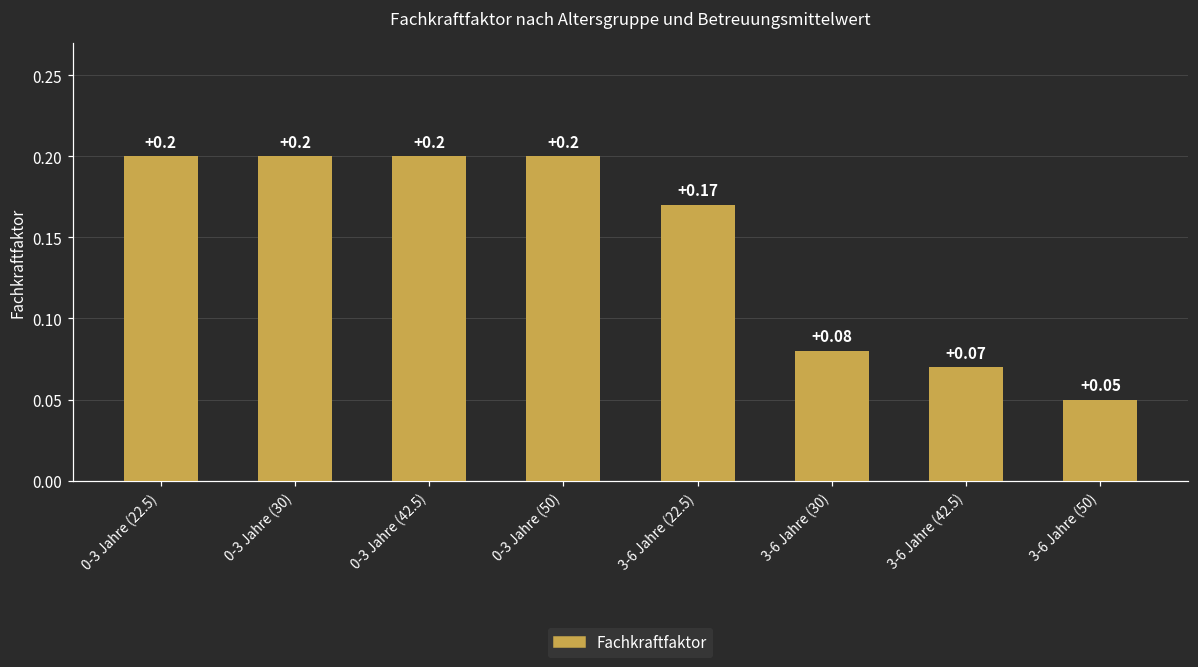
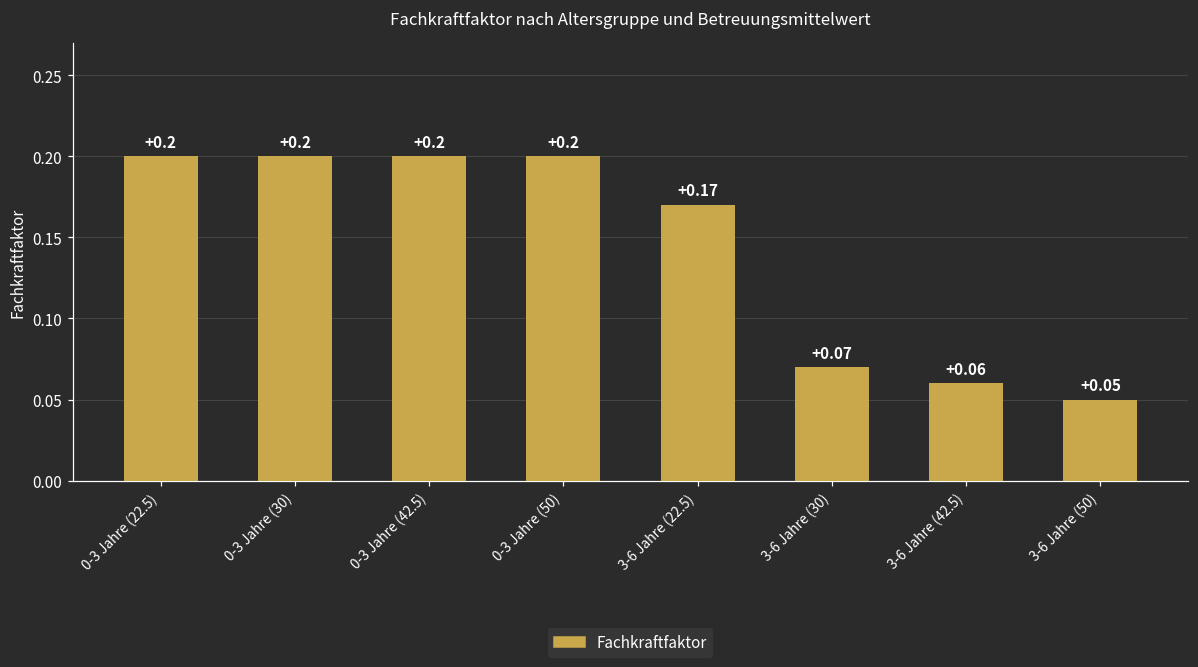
3-6 Jahre (30): +0.08 -> +0.07
3-6 Jahre (42.5): +0.07 -> +0.06
